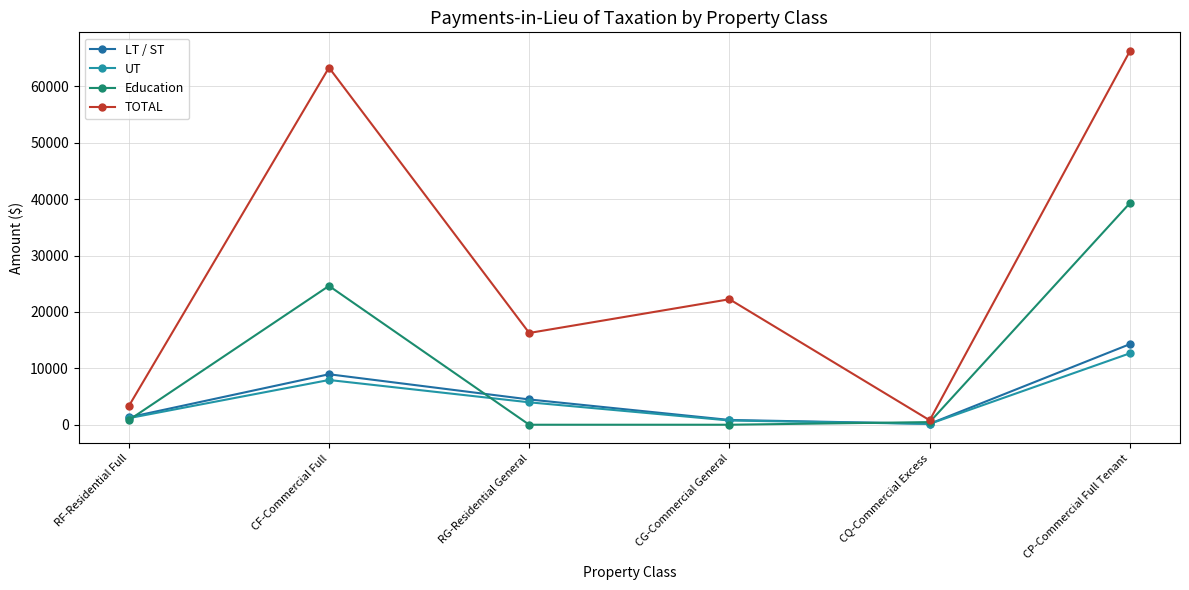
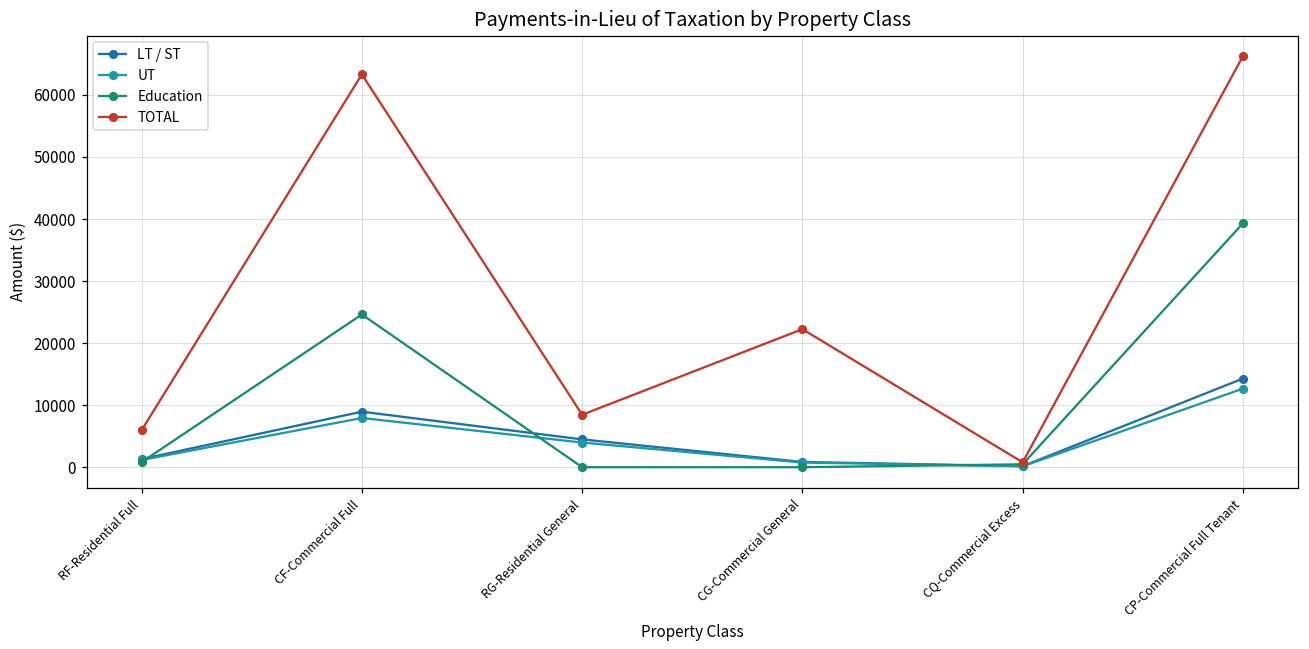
TOTAL, RF-Residential Full: 3000 -> 6000
TOTAL, RG-Residential General: 16000 -> 8000
